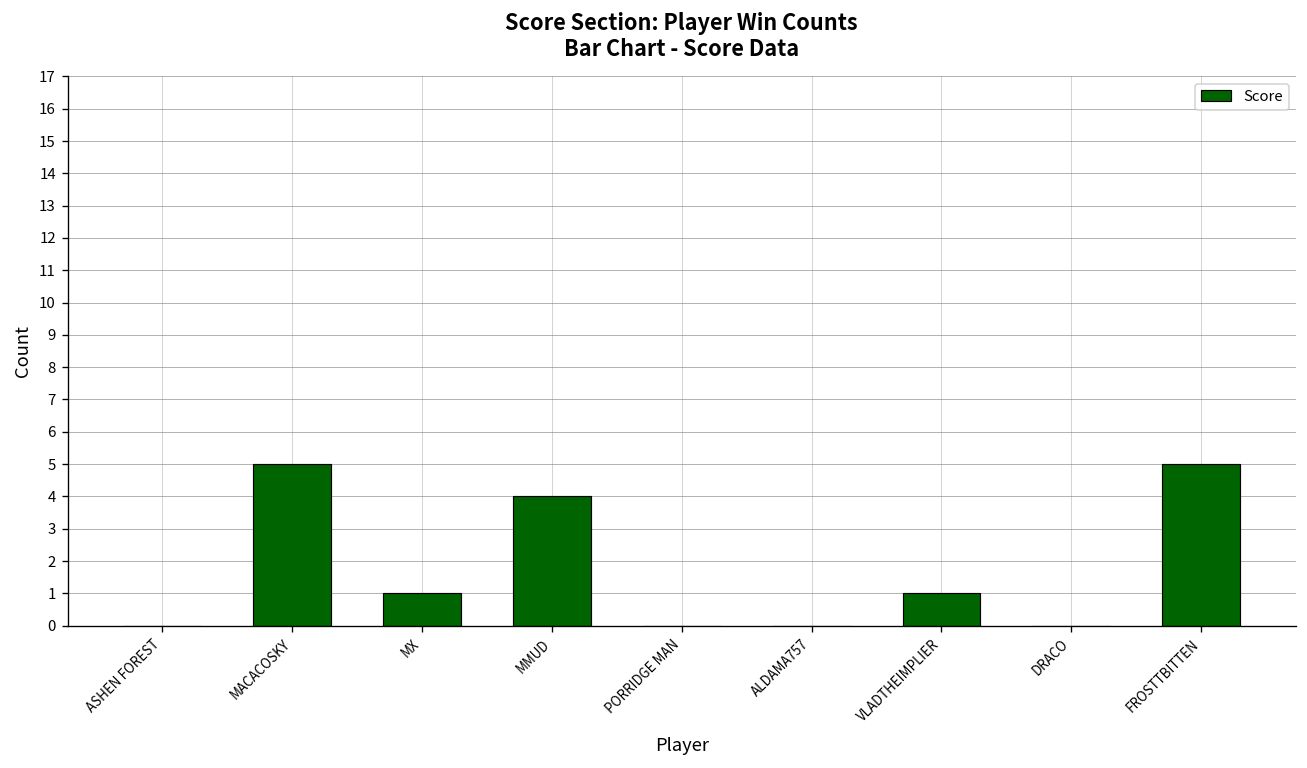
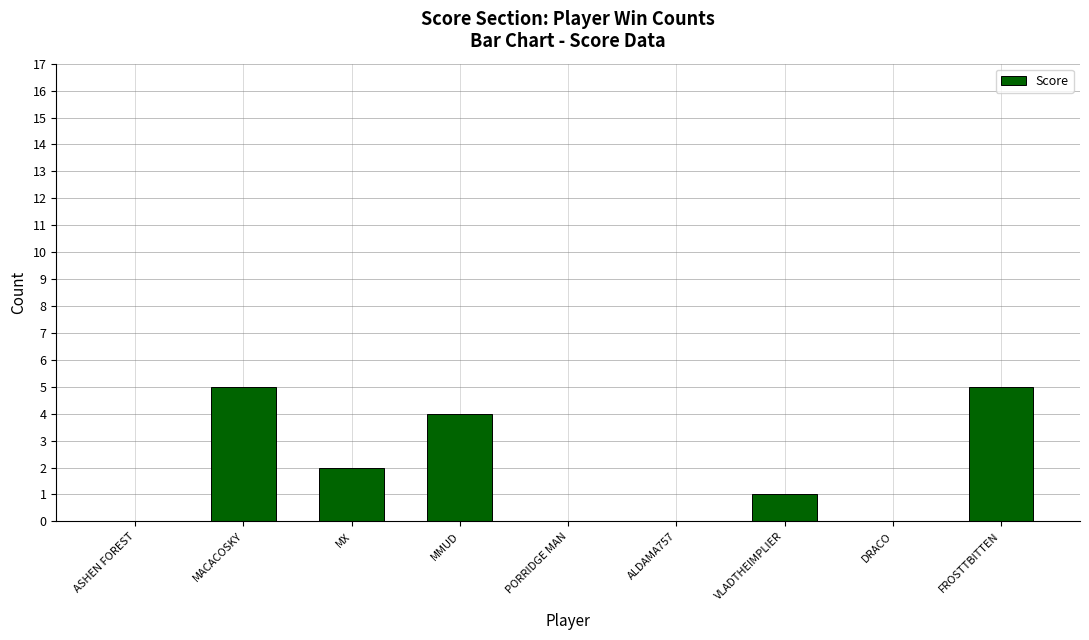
MX: 1 -> 2
